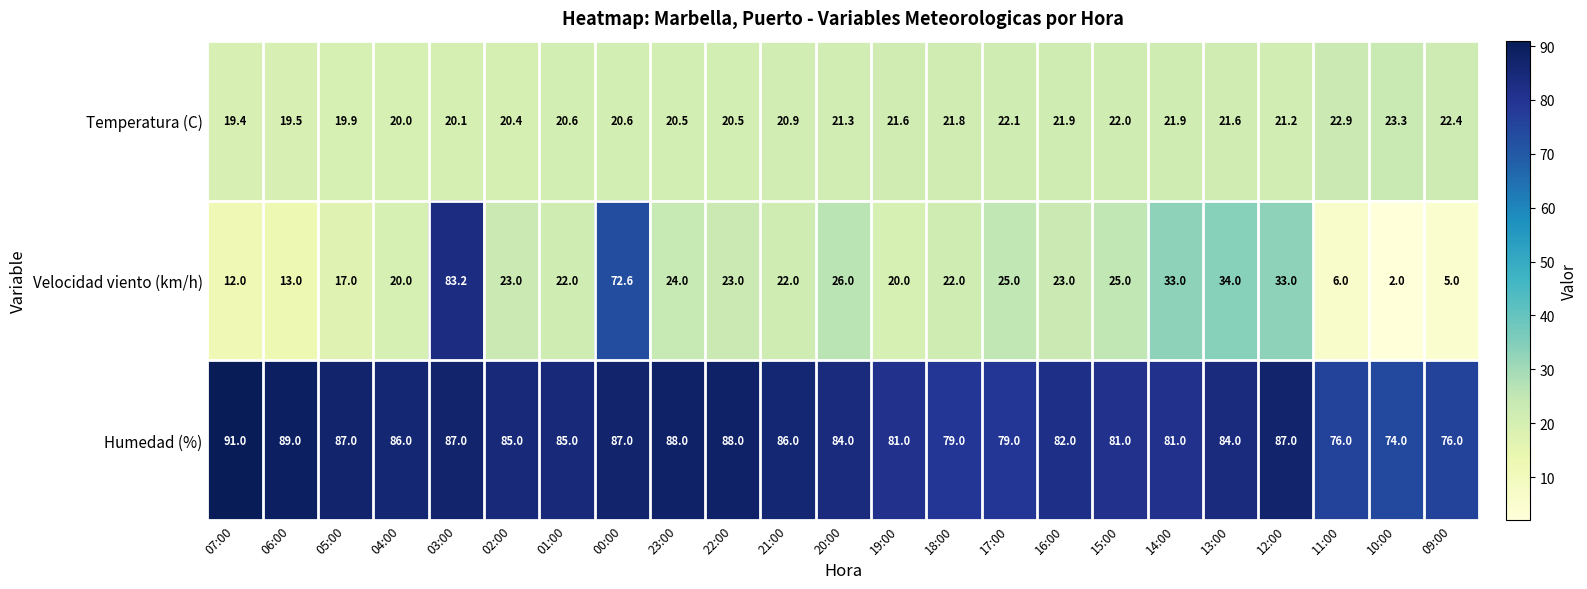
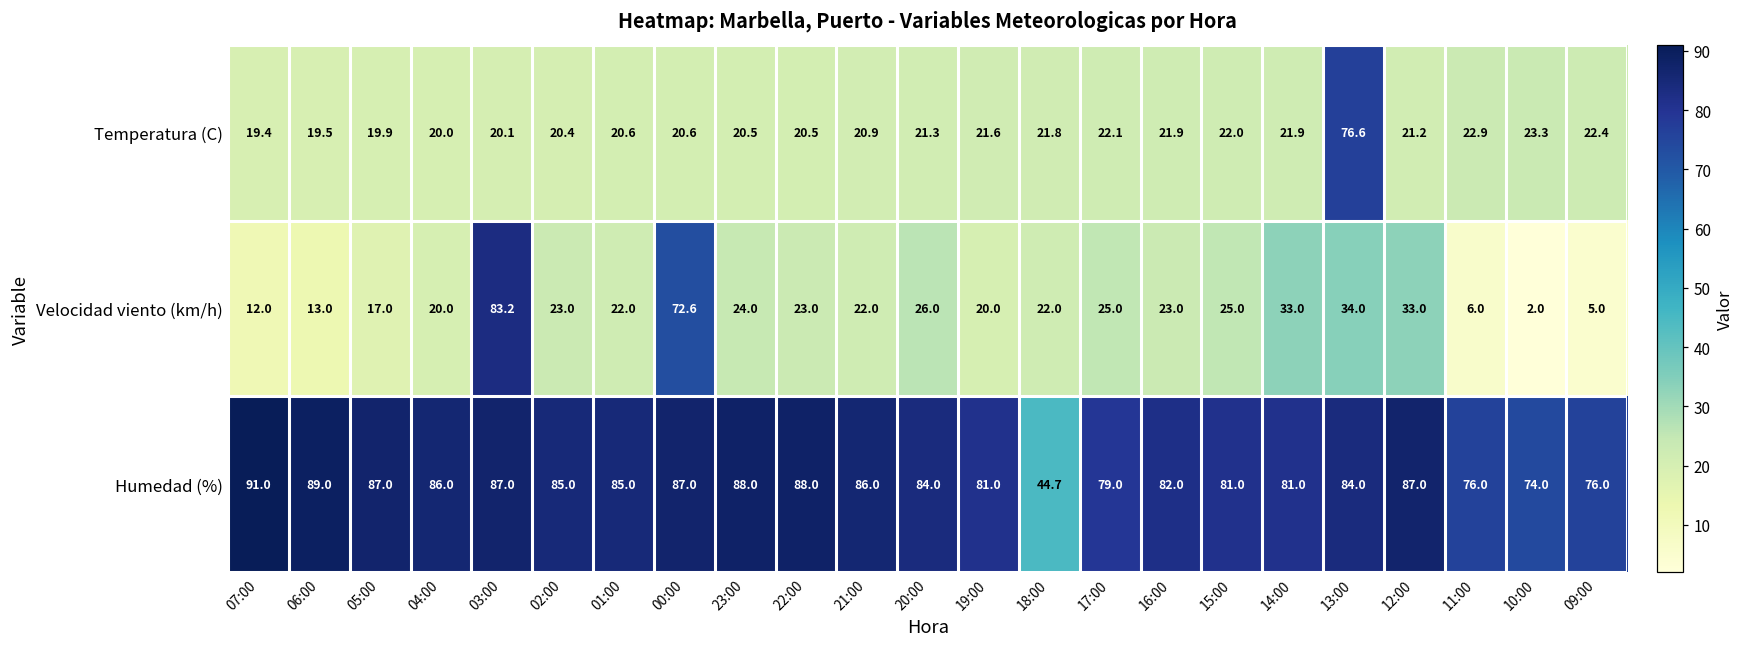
Temperatura (C), 13:00: 21.6 -> 76.6
Humedad (%), 18:00: 79.0 -> 44.7
